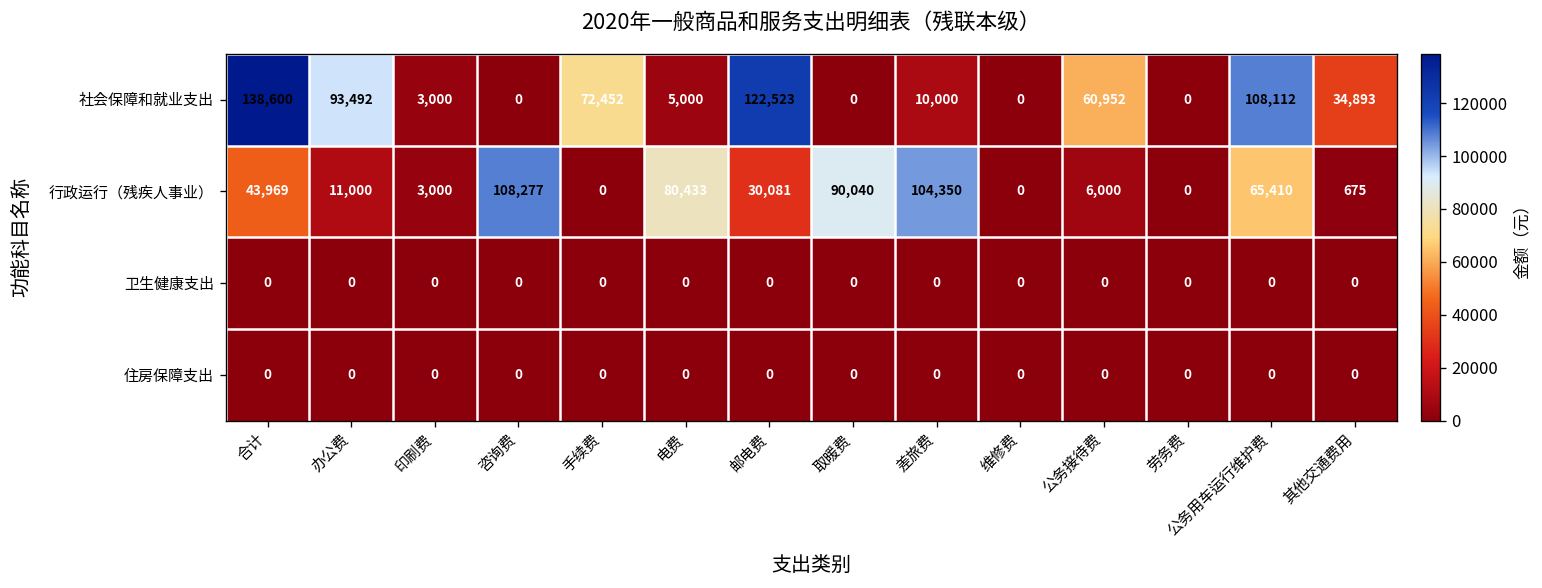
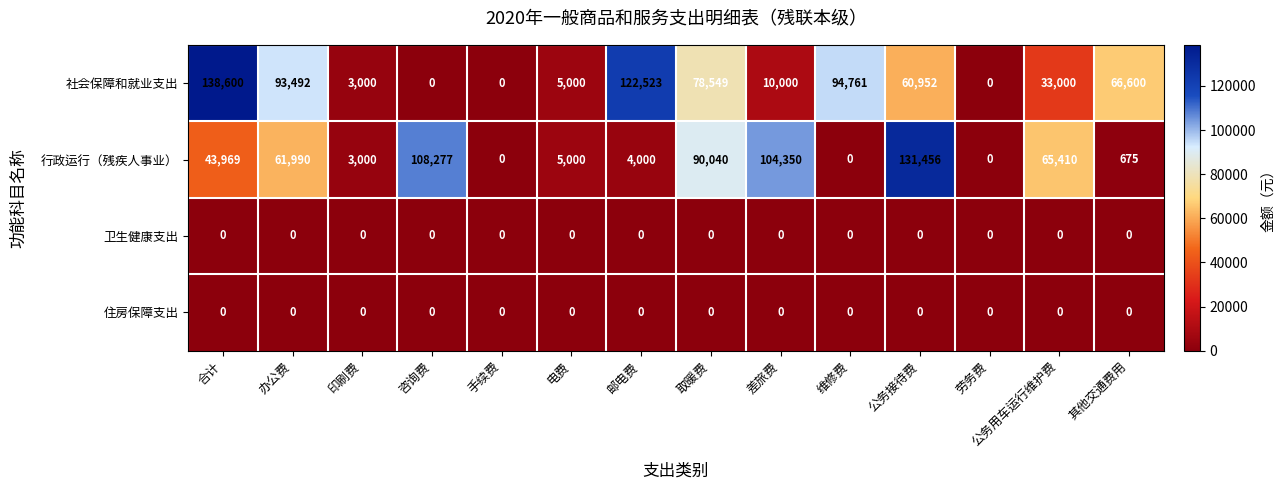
社会保障和就业支出, 手续费: 72,452 -> 0
社会保障和就业支出, 取暖费: 0 -> 78,549
社会保障和就业支出, 维修费: 0 -> 94,761
社会保障和就业支出, 公务用车运行维护费: 108,112 -> 33,000
社会保障和就业支出, 其他交通费用: 34,893 -> 66,600
行政运行（残疾人事业）, 办公费: 11,000 -> 61,990
行政运行（残疾人事业）, 电费: 80,433 -> 5,000
行政运行（残疾人事业）, 邮电费: 30,081 -> 4,000
行政运行（残疾人事业）, 公务接待费: 6,000 -> 131,456
